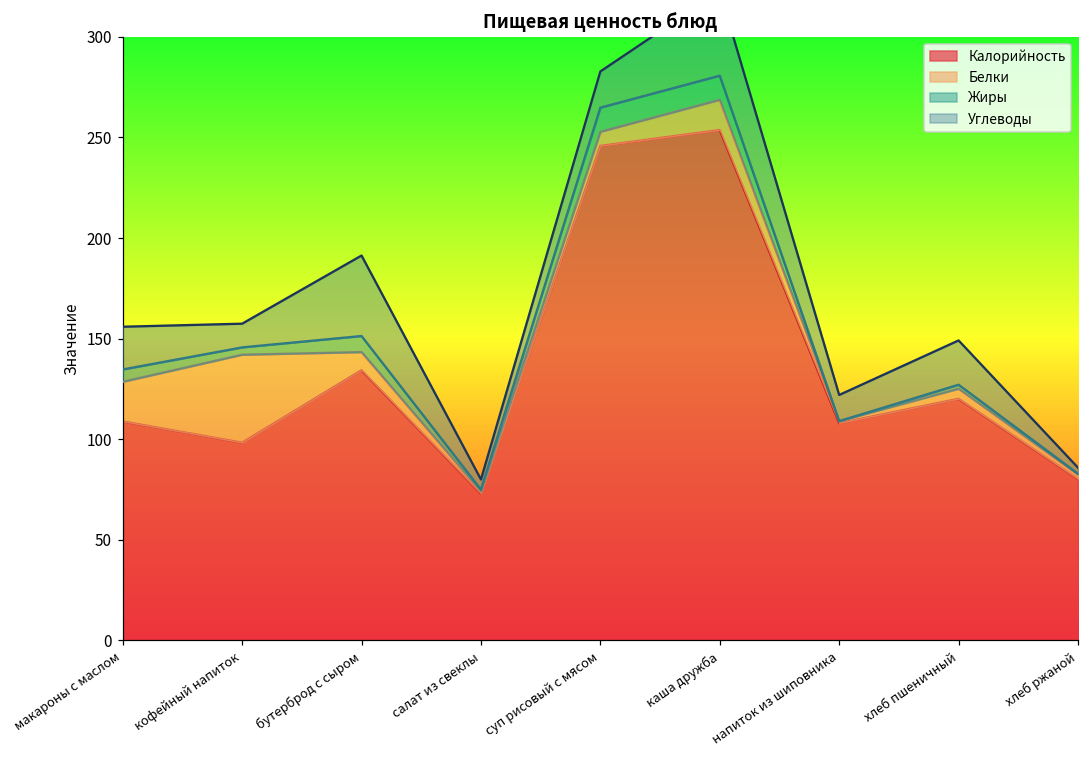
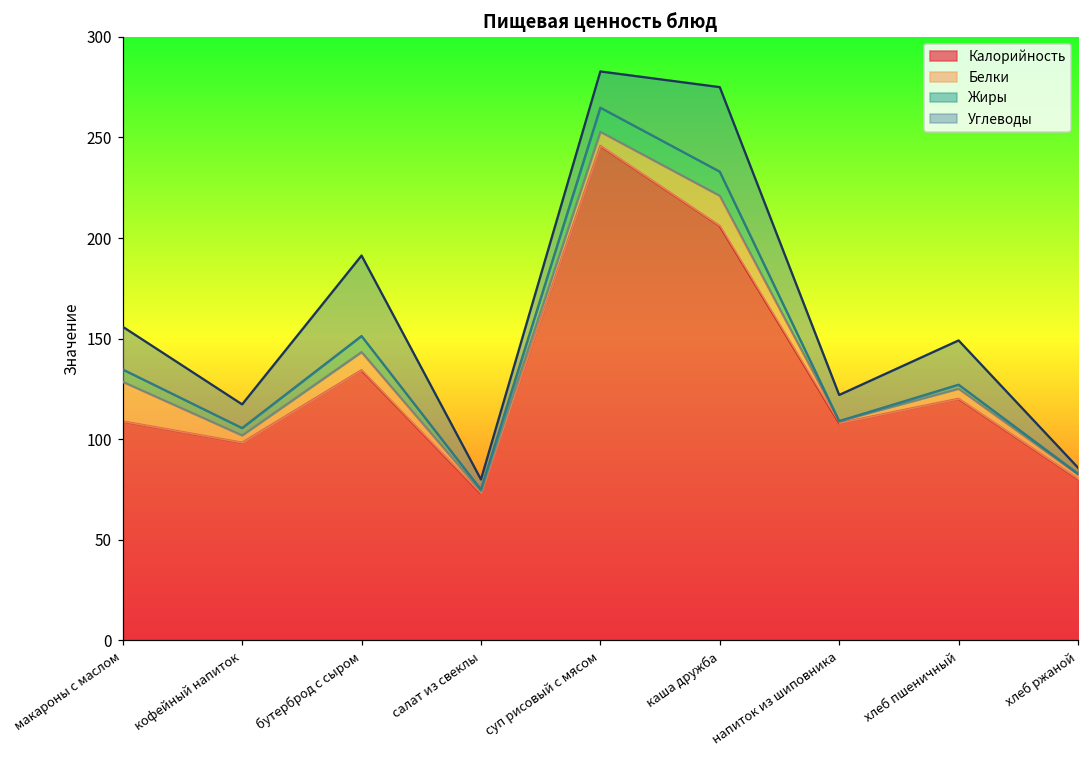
Белки, кофейный напиток: 44 -> 4
Калорийность, каша дружба: 254 -> 206
